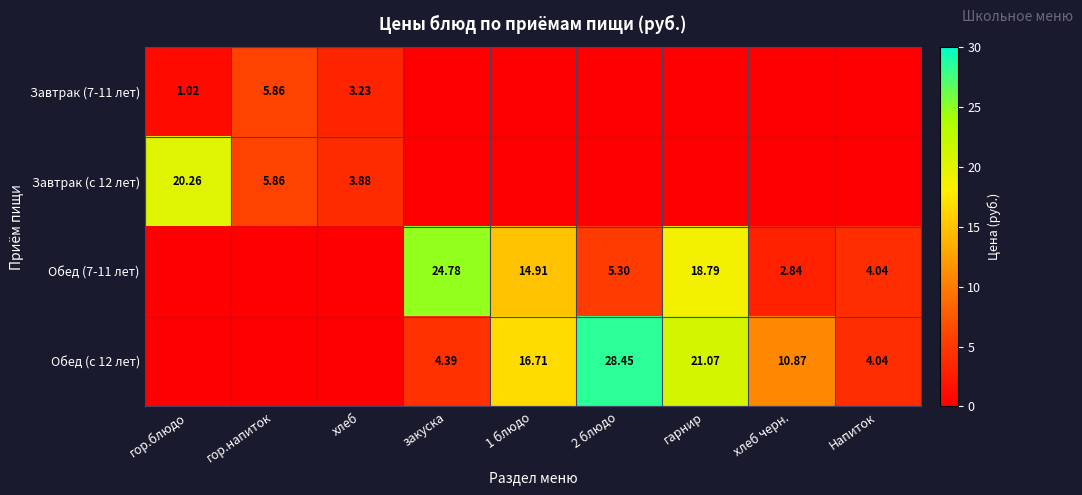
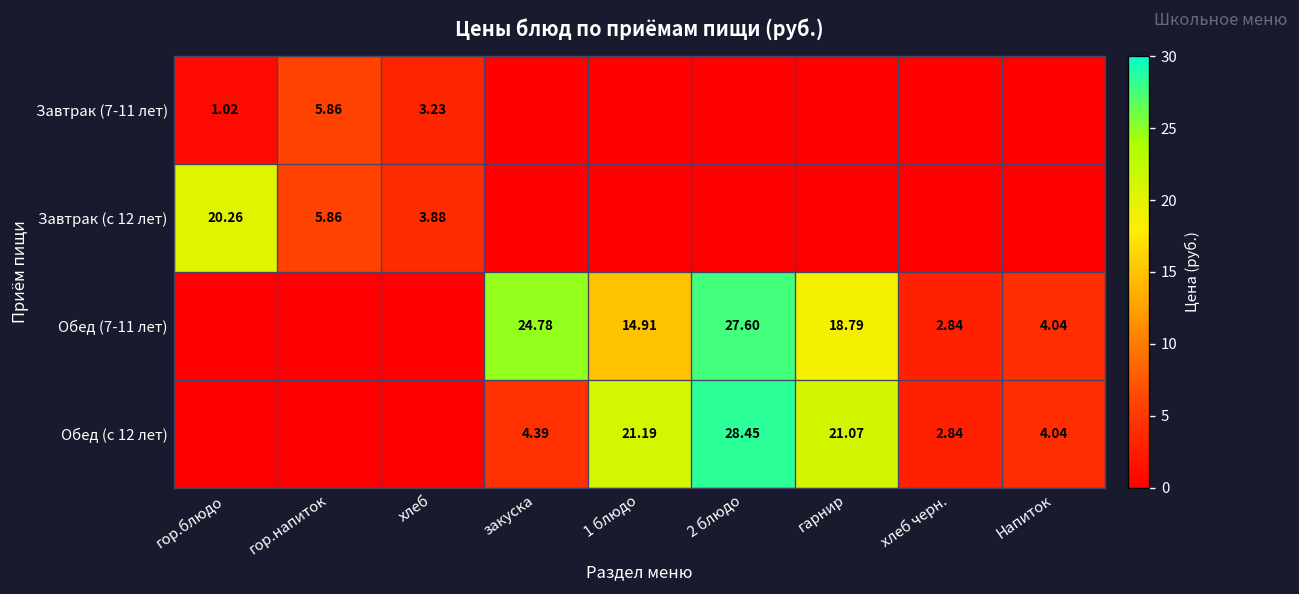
Обед (7-11 лет), 2 блюдо: 5.30 -> 27.60
Обед (с 12 лет), 1 блюдо: 16.71 -> 21.19
Обед (с 12 лет), хлеб черн.: 10.87 -> 2.84
